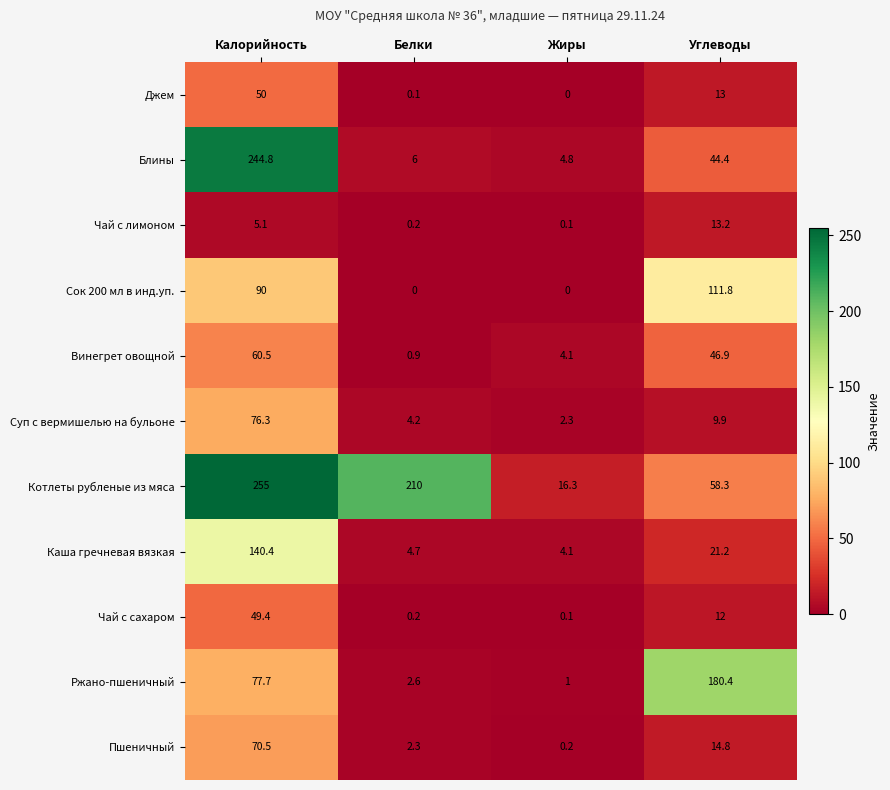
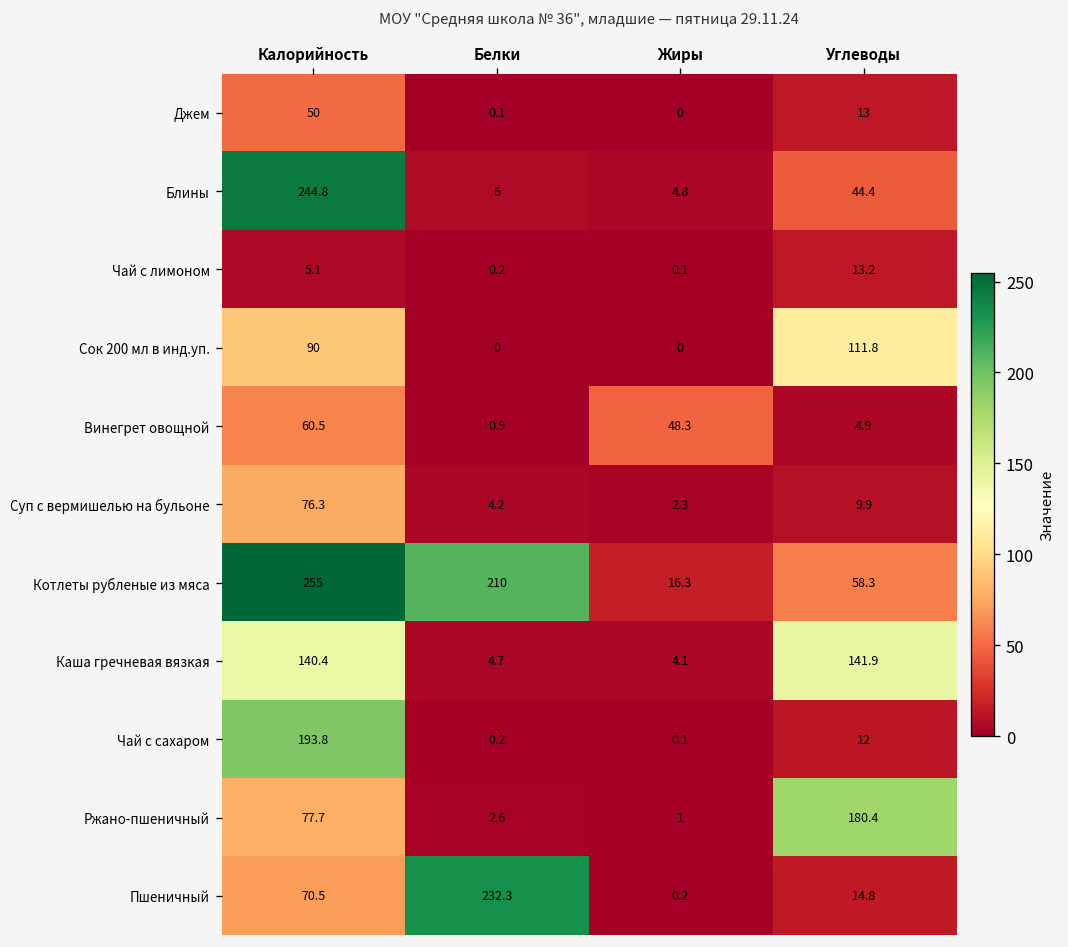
Винегрет овощной, Жиры: 4.1 -> 48.3
Винегрет овощной, Углеводы: 46.9 -> 4.9
Каша гречневая вязкая, Углеводы: 21.2 -> 141.9
Чай с сахаром, Калорийность: 49.4 -> 193.8
Пшеничный, Белки: 2.3 -> 232.3
